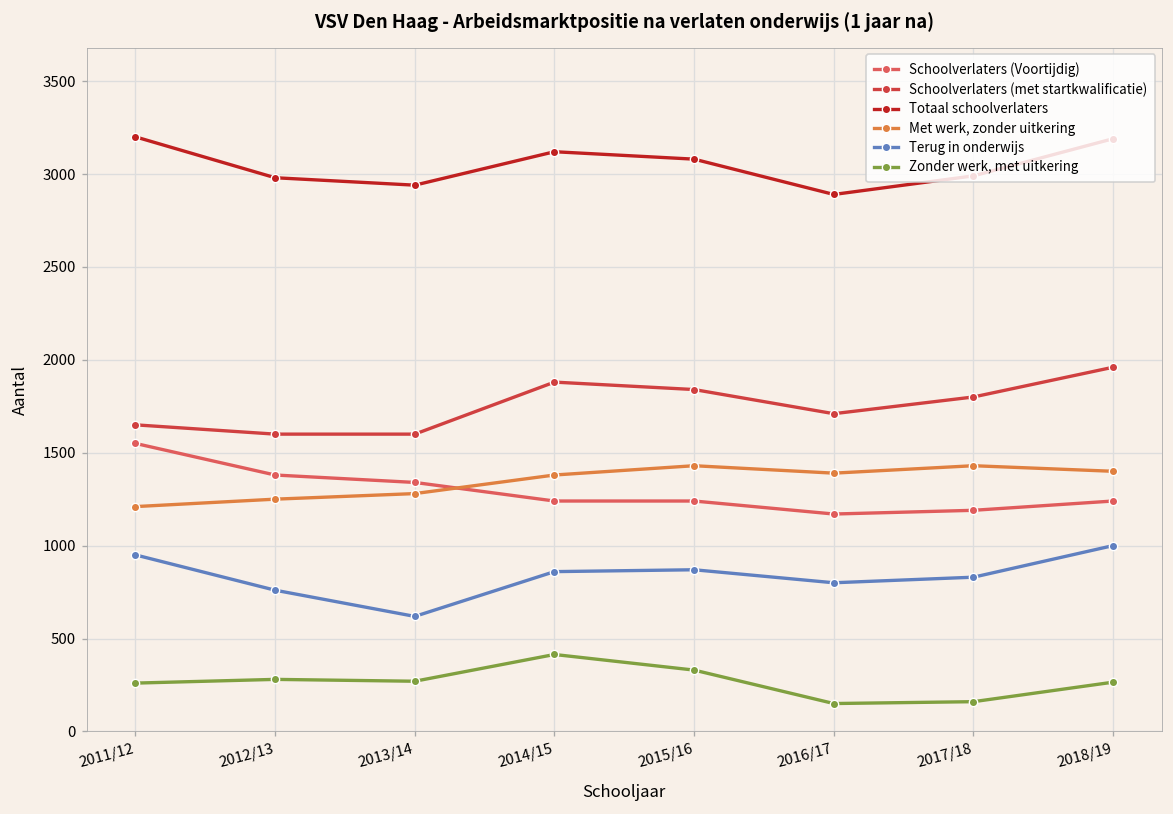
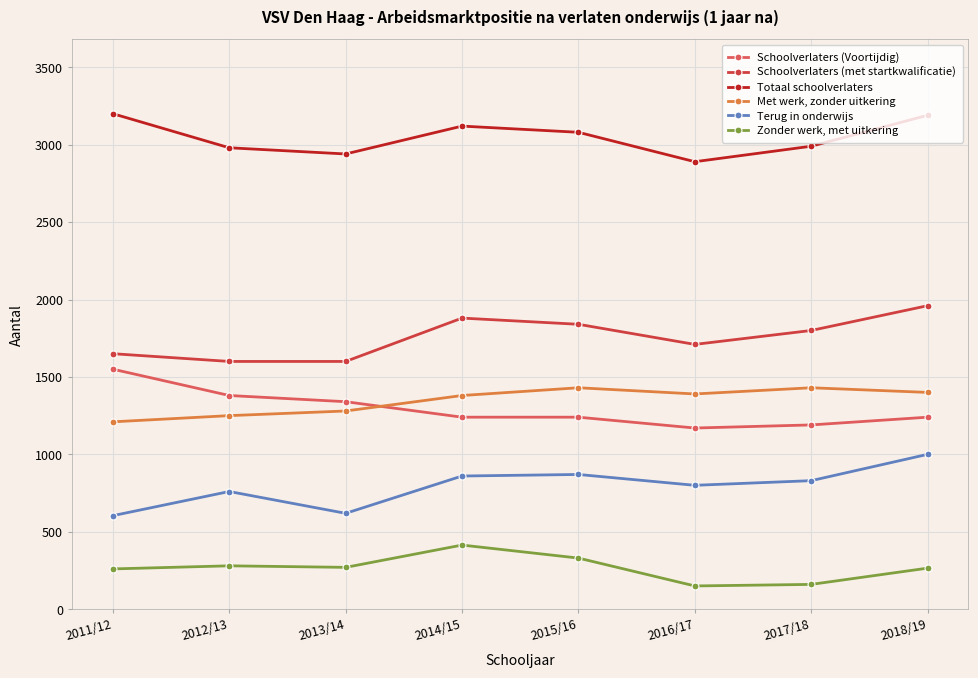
Terug in onderwijs, 2011/12: 950 -> 600
